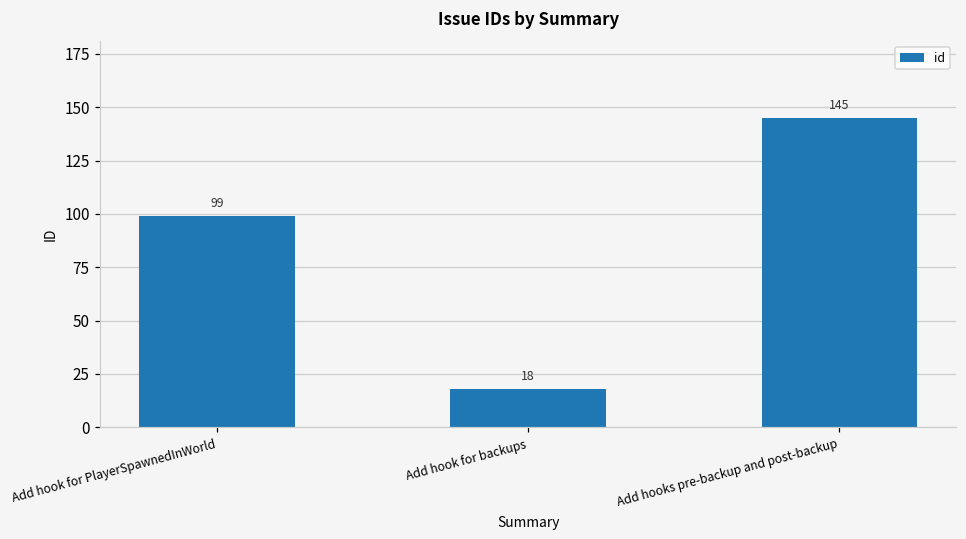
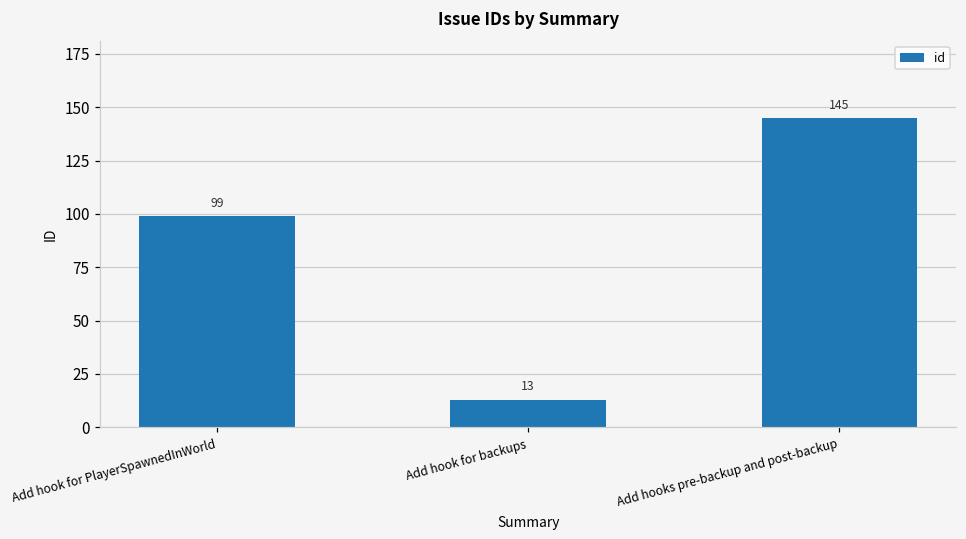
Add hook for backups: 18 -> 13
